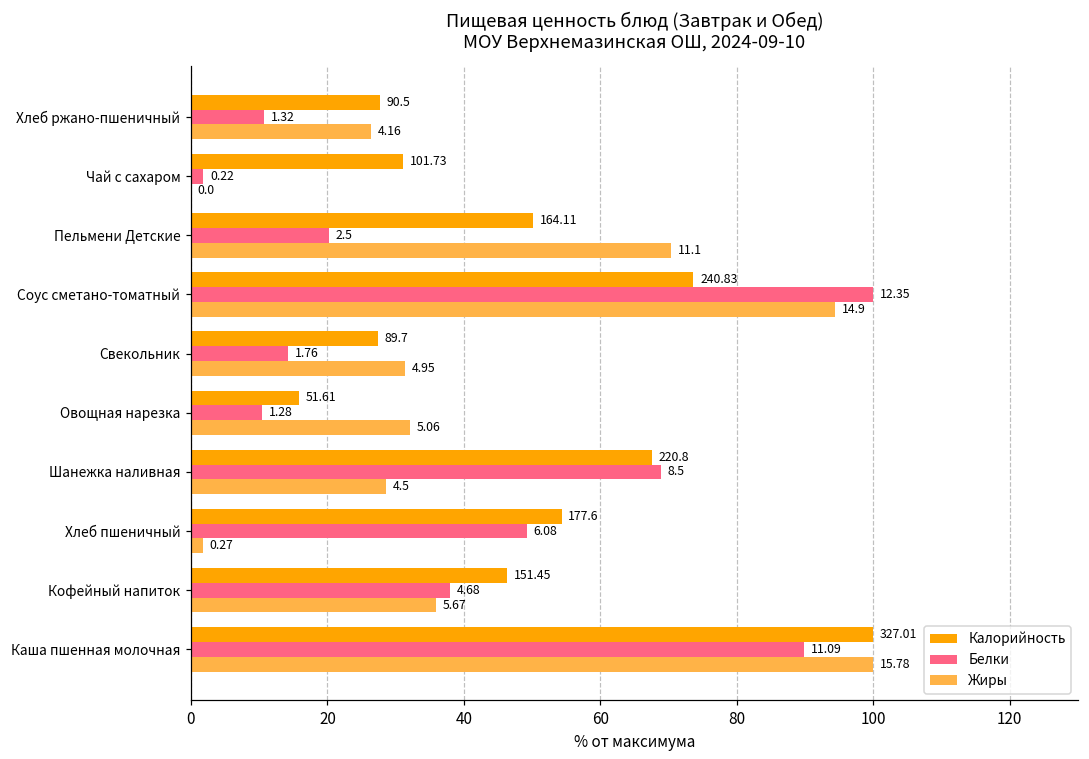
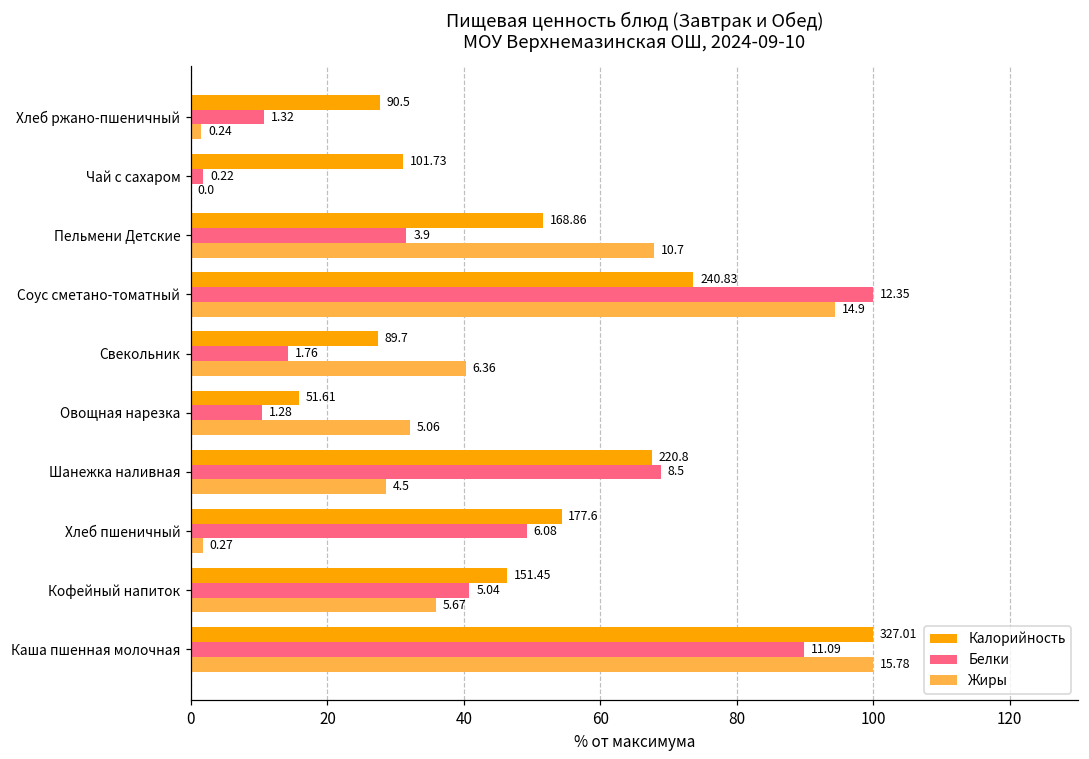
Жиры, Хлеб ржано-пшеничный: 4.16 -> 0.24
Калорийность, Пельмени Детские: 164.11 -> 168.86
Белки, Пельмени Детские: 2.5 -> 3.9
Жиры, Пельмени Детские: 11.1 -> 10.7
Жиры, Свекольник: 4.95 -> 6.36
Белки, Кофейный напиток: 4.68 -> 5.04
